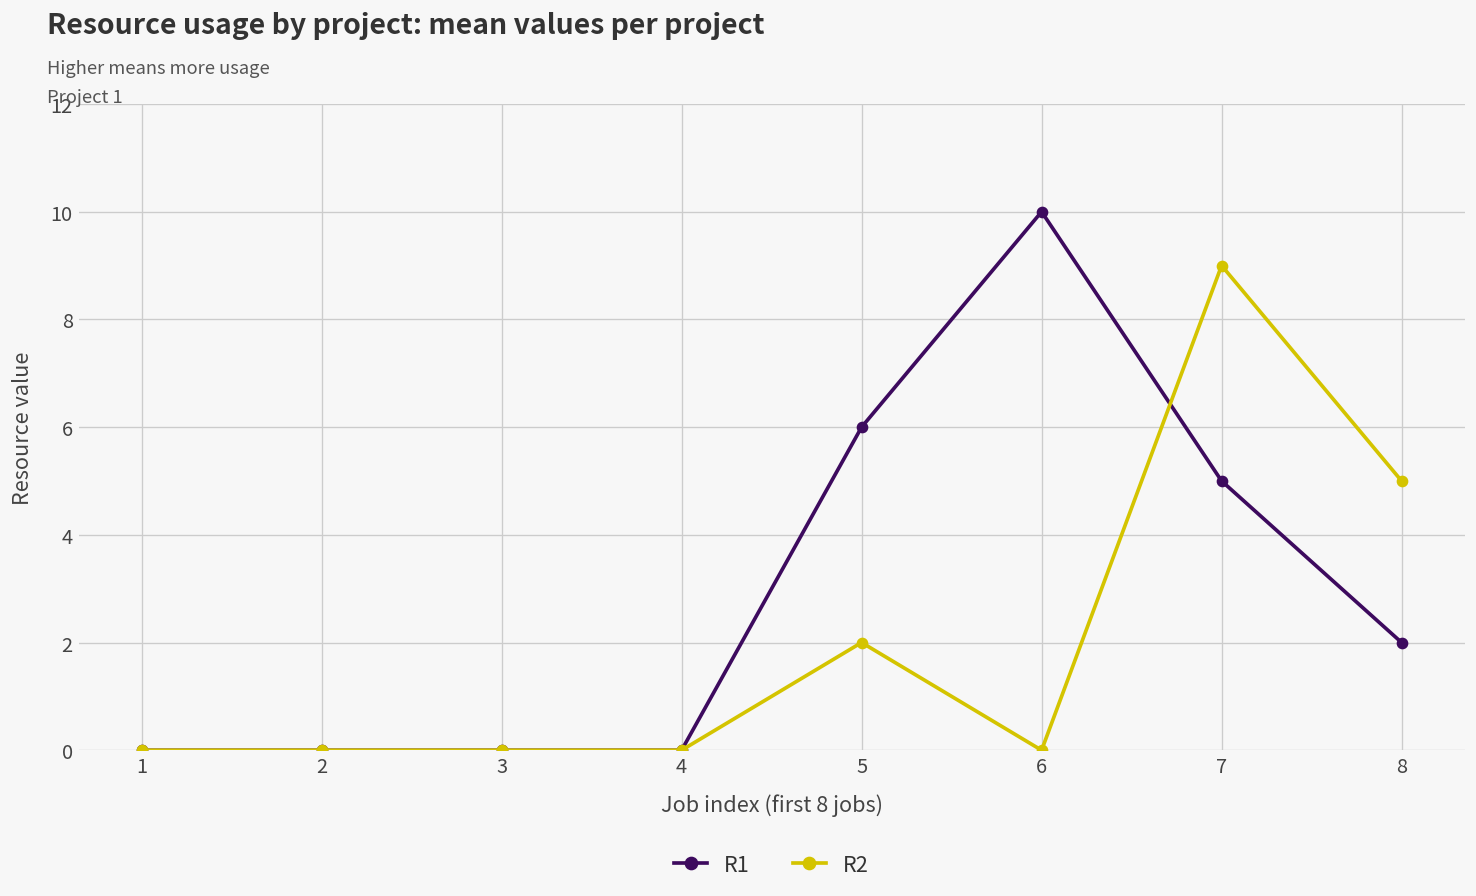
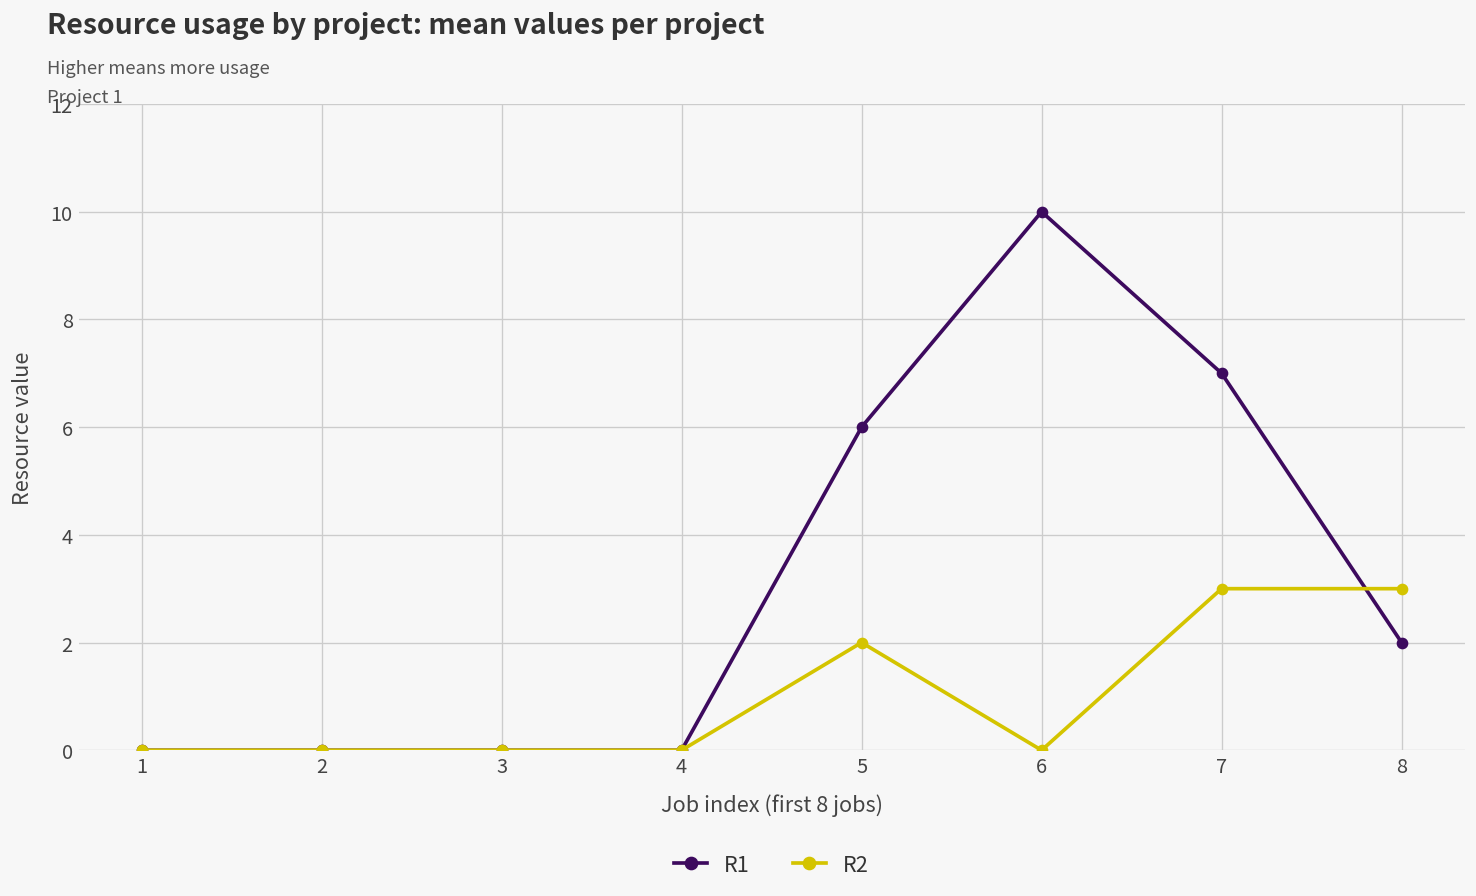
R1, 7: 5 -> 7
R2, 7: 9 -> 3
R2, 8: 5 -> 3
